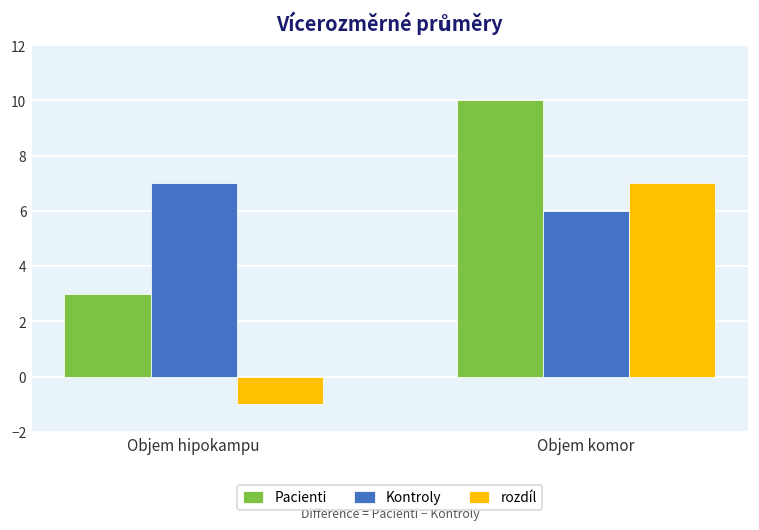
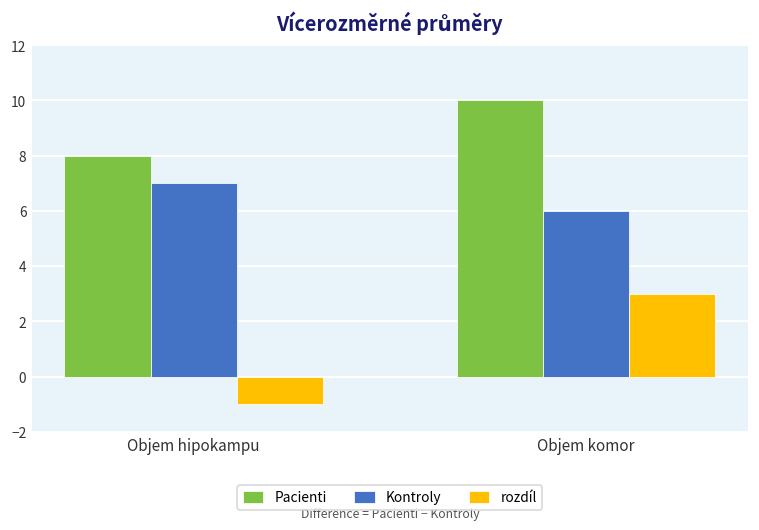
Pacienti, Objem hipokampu: 3 -> 8
rozdíl, Objem komor: 7 -> 3
